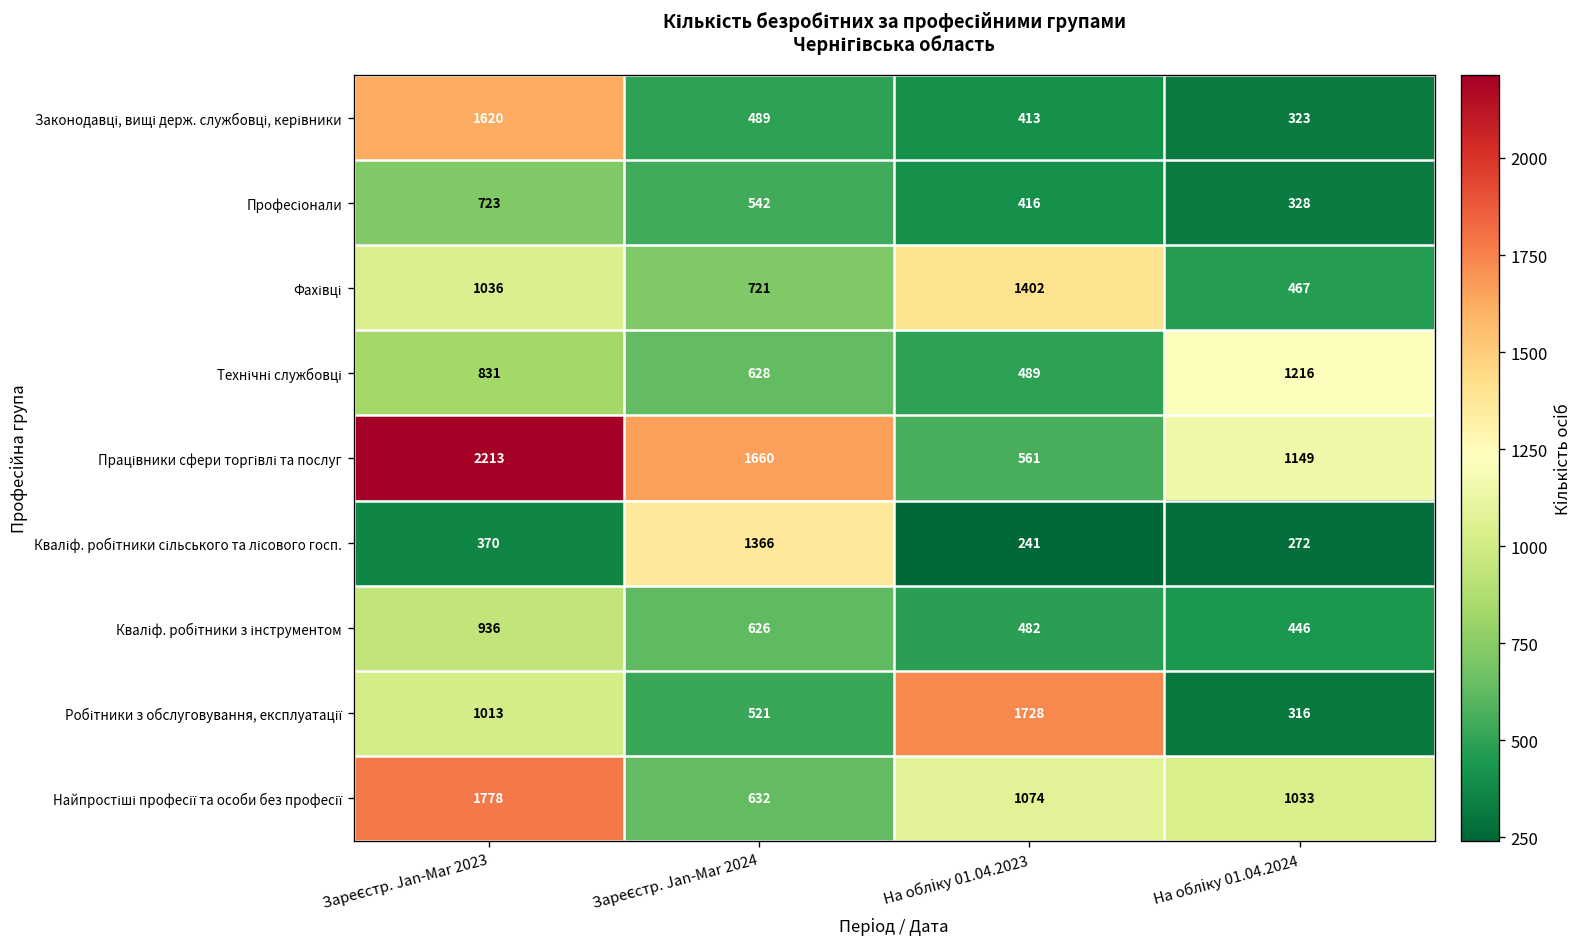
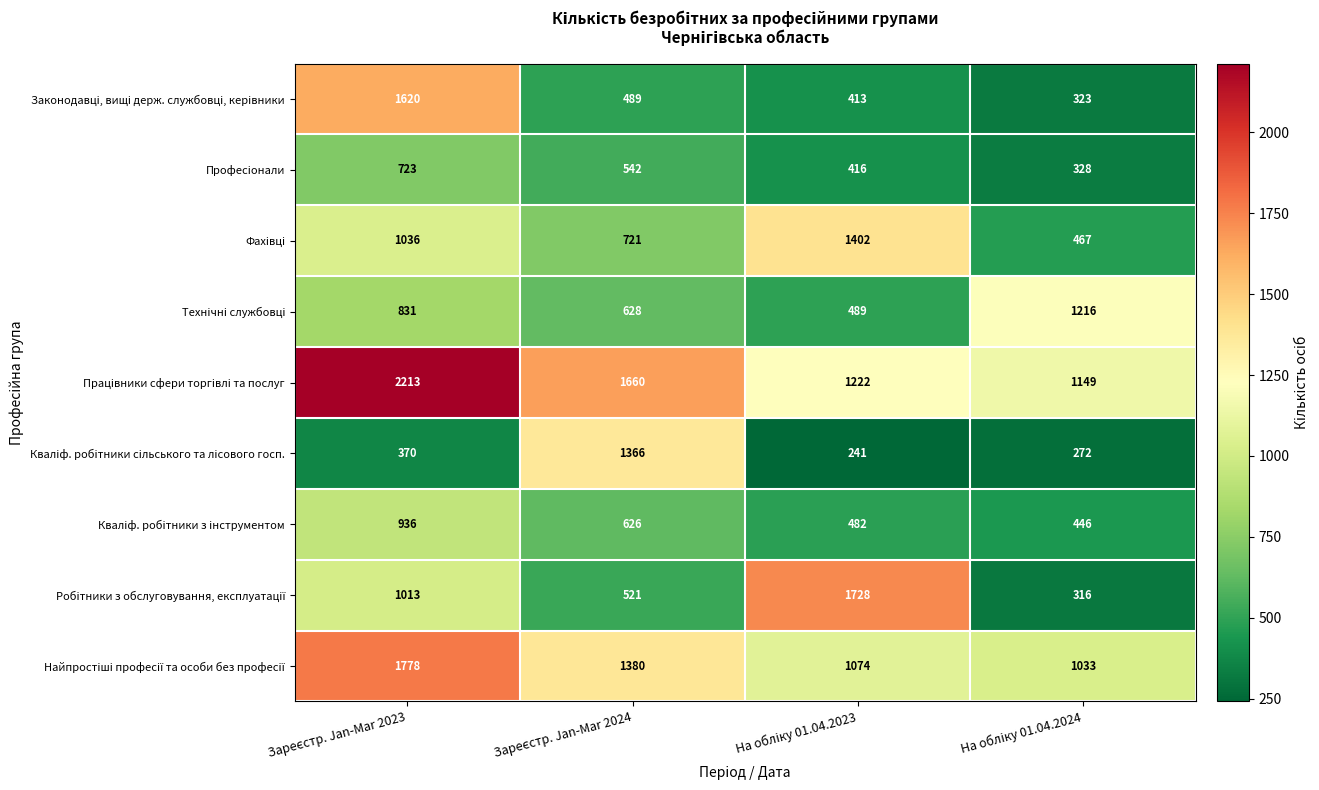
Працівники сфери торгівлі та послуг, На обліку 01.04.2023: 561 -> 1222
Найпростіші професії та особи без професії, Зареєстр. Jan-Mar 2024: 632 -> 1380
